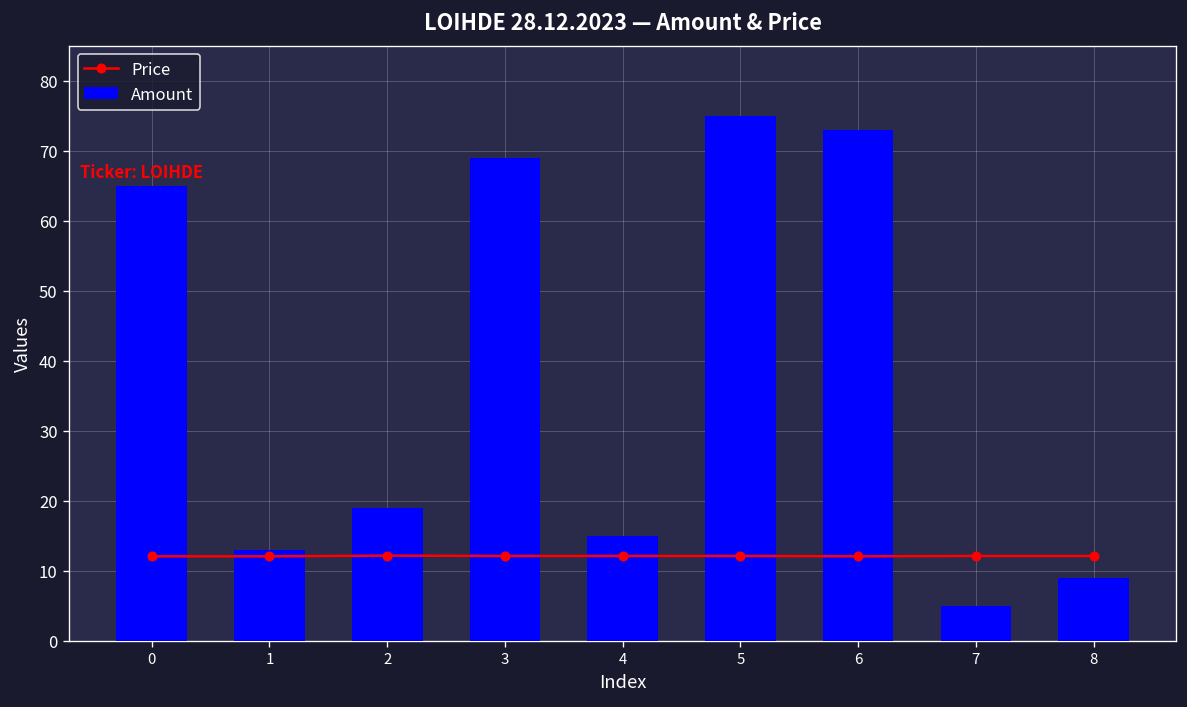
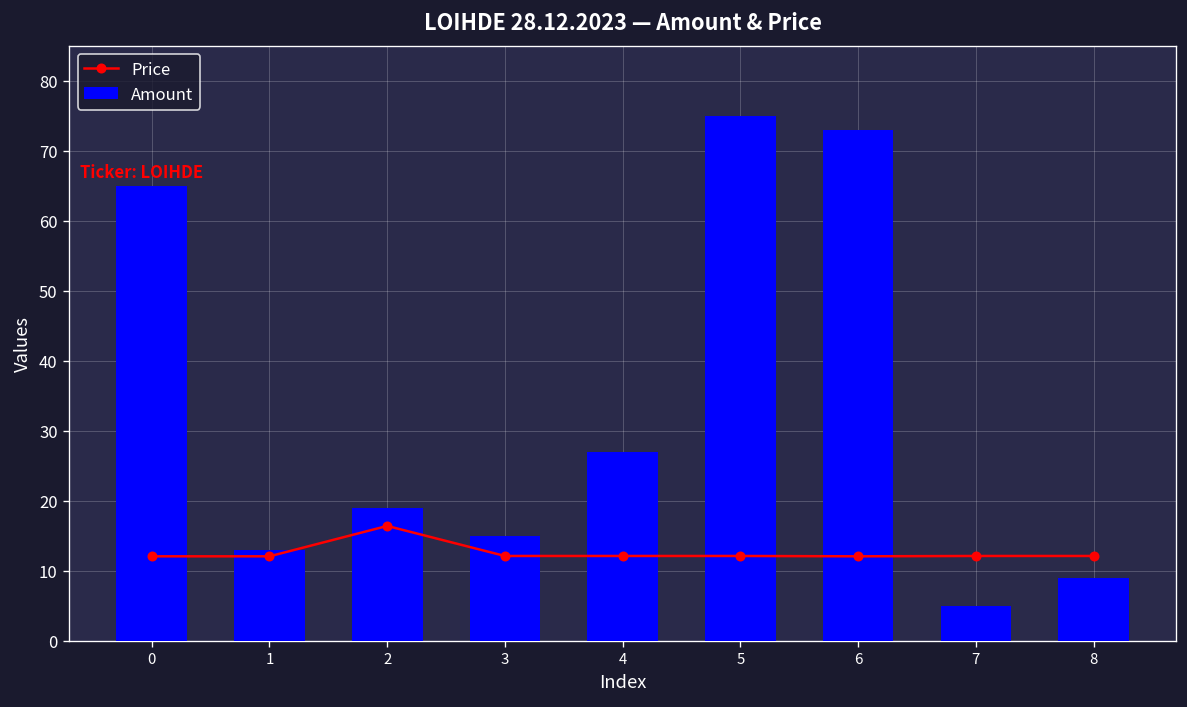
Price, 2: 12 -> 16
Amount, 3: 69 -> 15
Amount, 4: 15 -> 27
